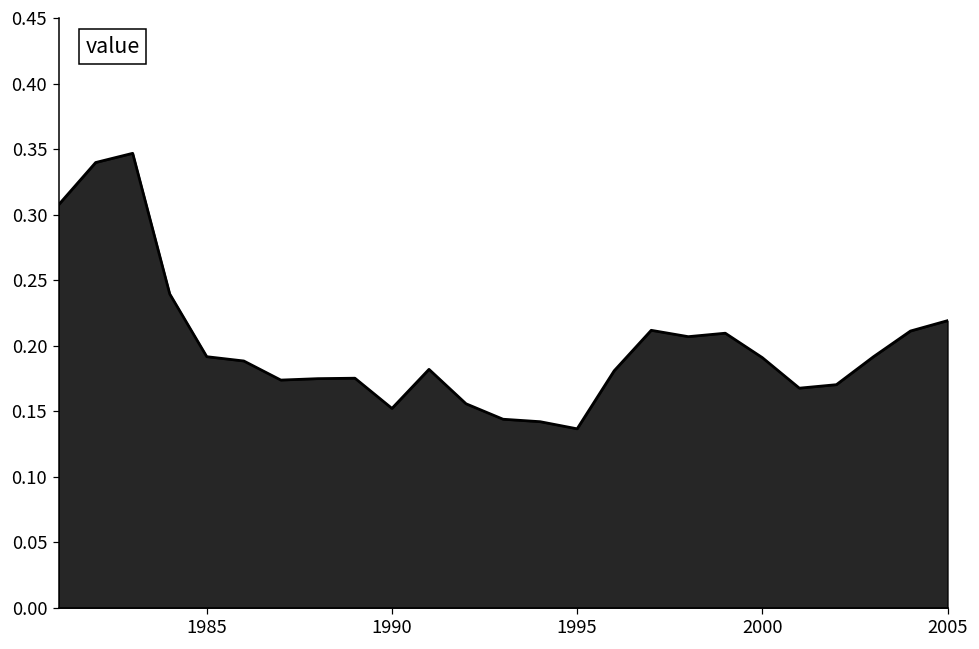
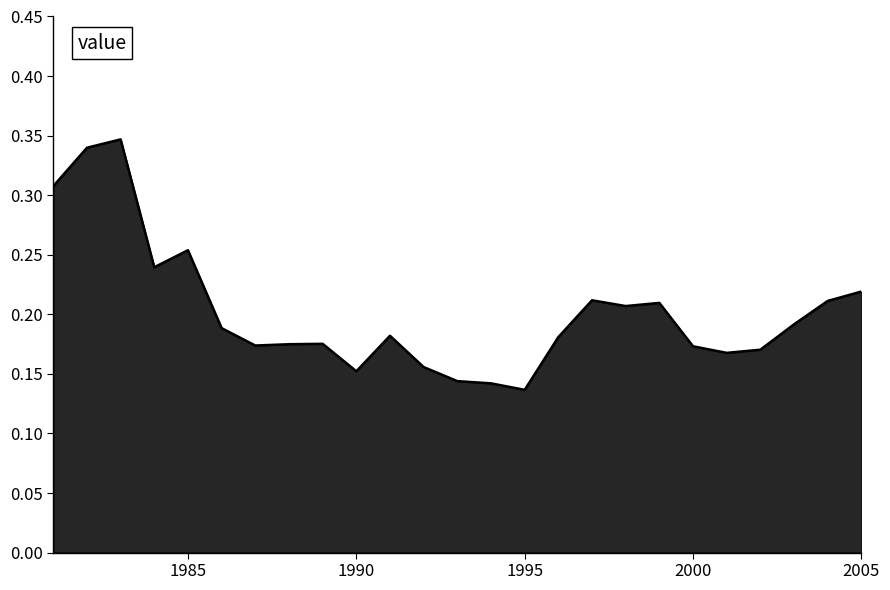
1985: 0.192 -> 0.254
2000: 0.191 -> 0.173
